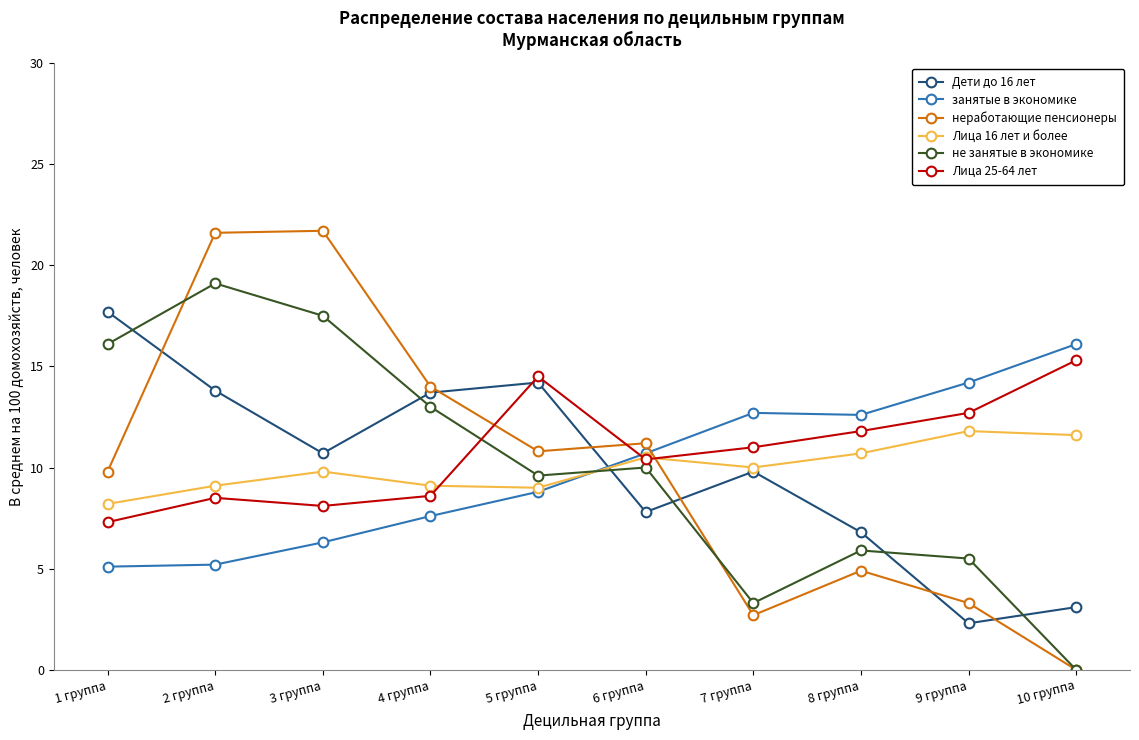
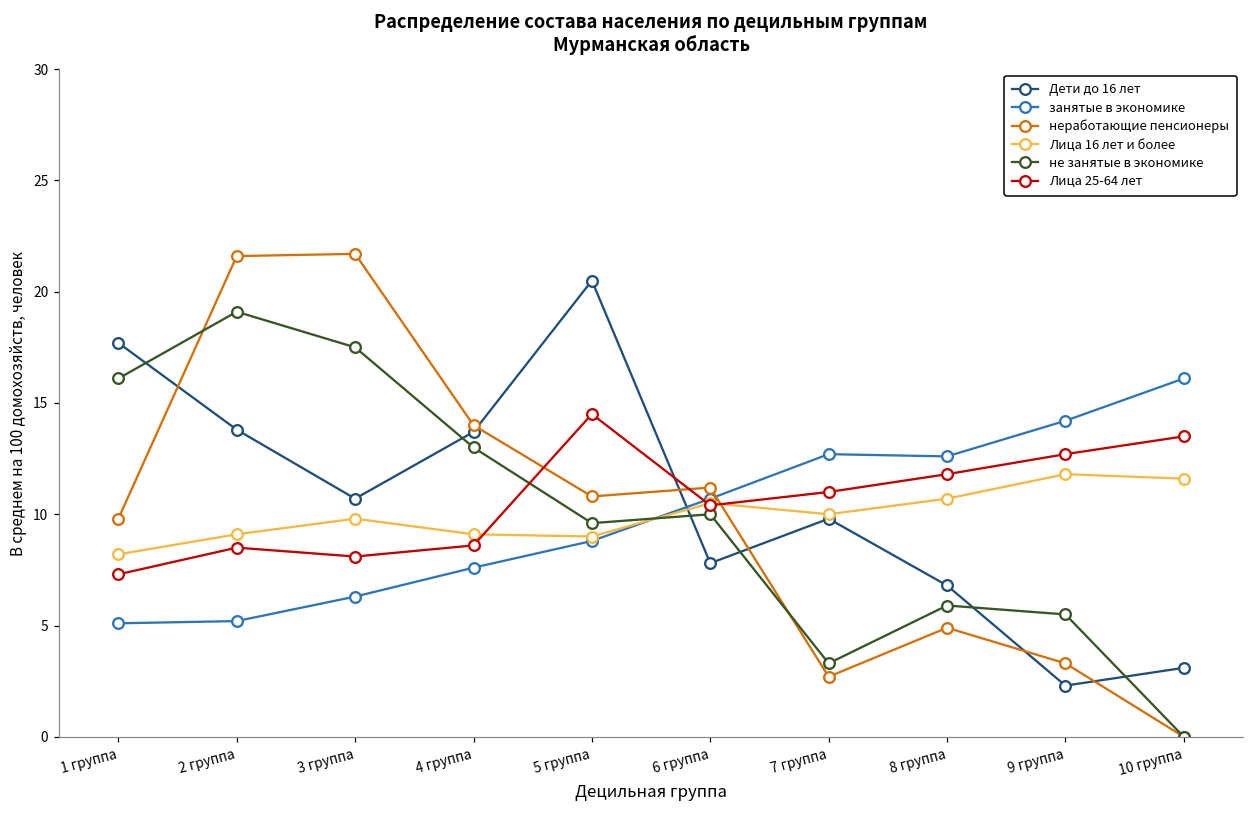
Дети до 16 лет, 5 группа: 14.2 -> 20.5
Лица 25-64 лет, 10 группа: 15.3 -> 13.5
